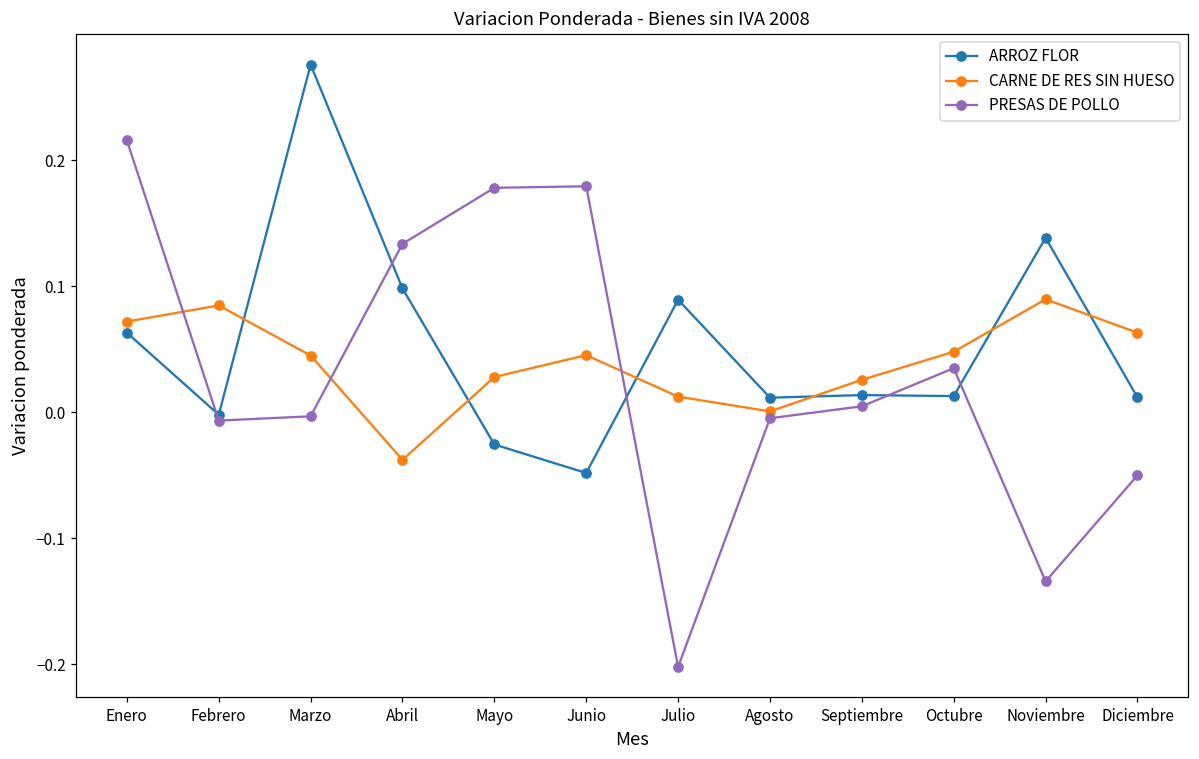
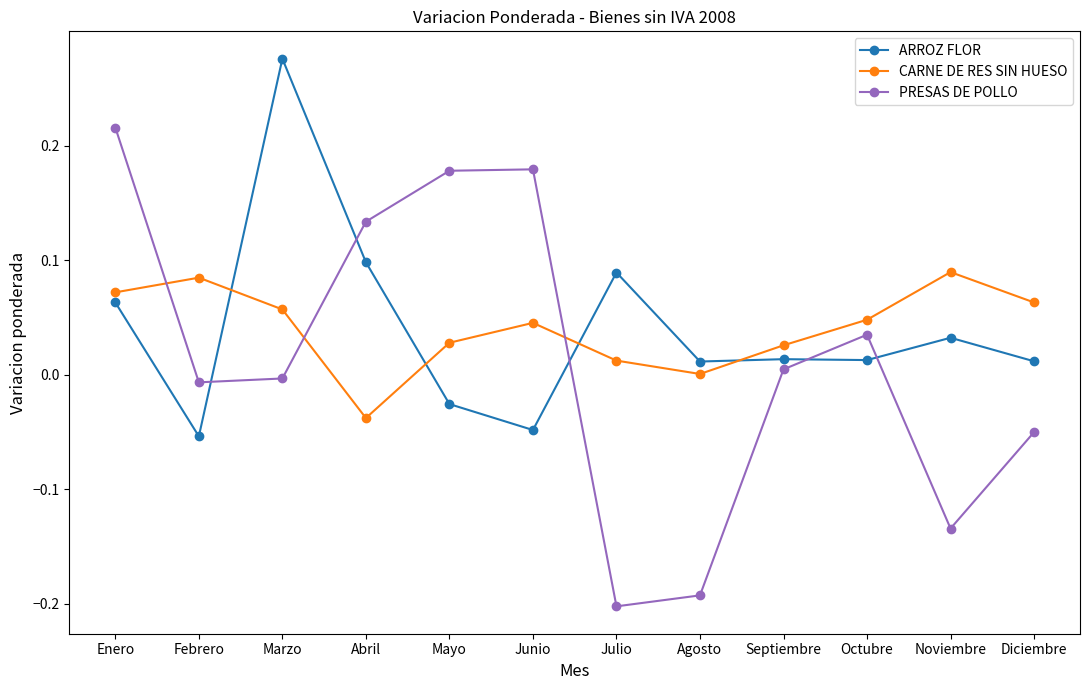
ARROZ FLOR, Febrero: -0.002 -> -0.054
CARNE DE RES SIN HUESO, Marzo: 0.045 -> 0.057
PRESAS DE POLLO, Agosto: -0.005 -> -0.193
ARROZ FLOR, Noviembre: 0.139 -> 0.032
